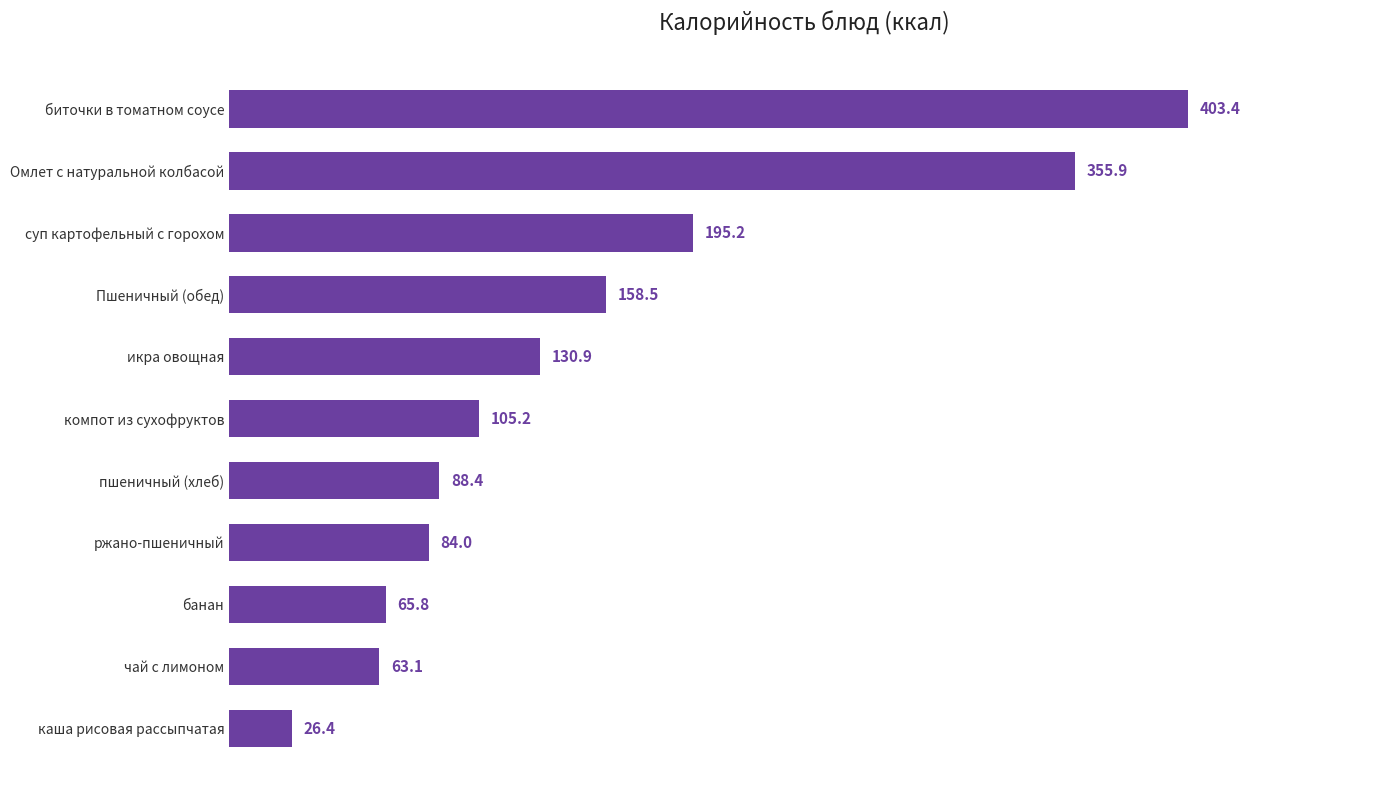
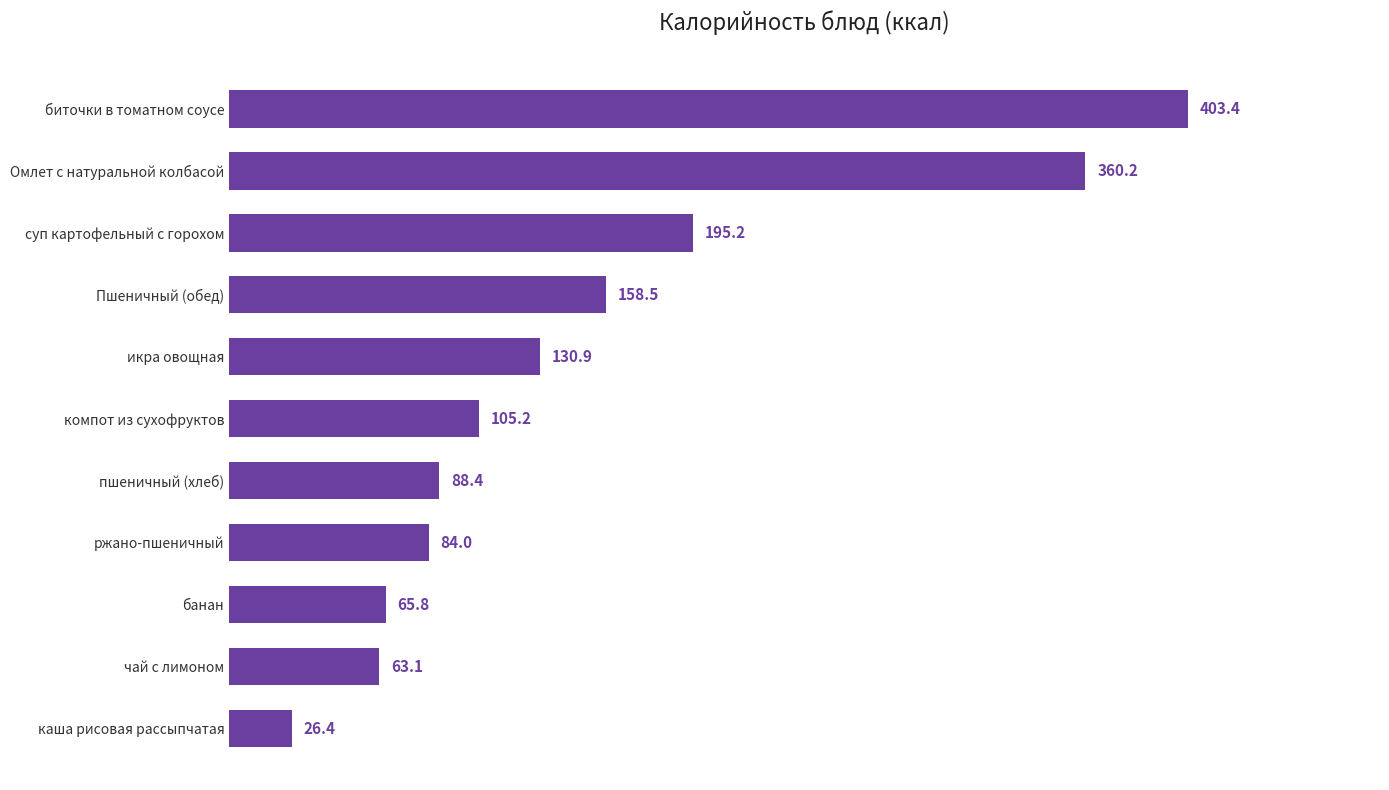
Омлет с натуральной колбасой: 355.9 -> 360.2
